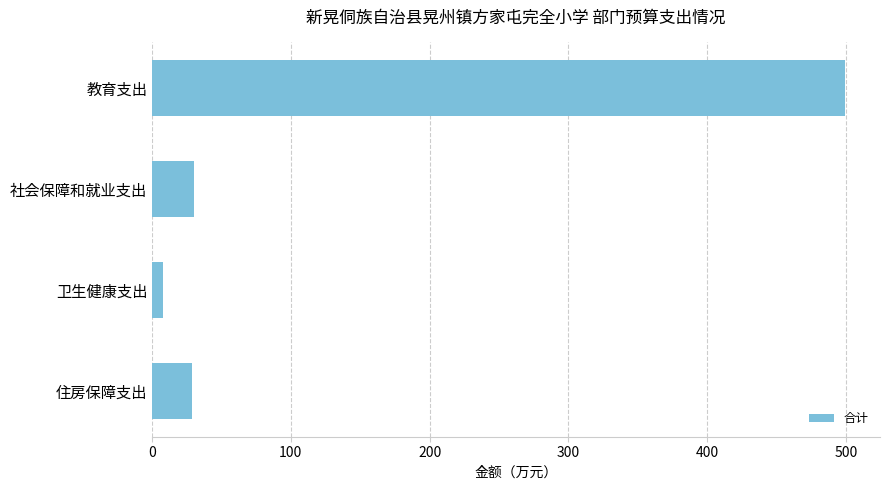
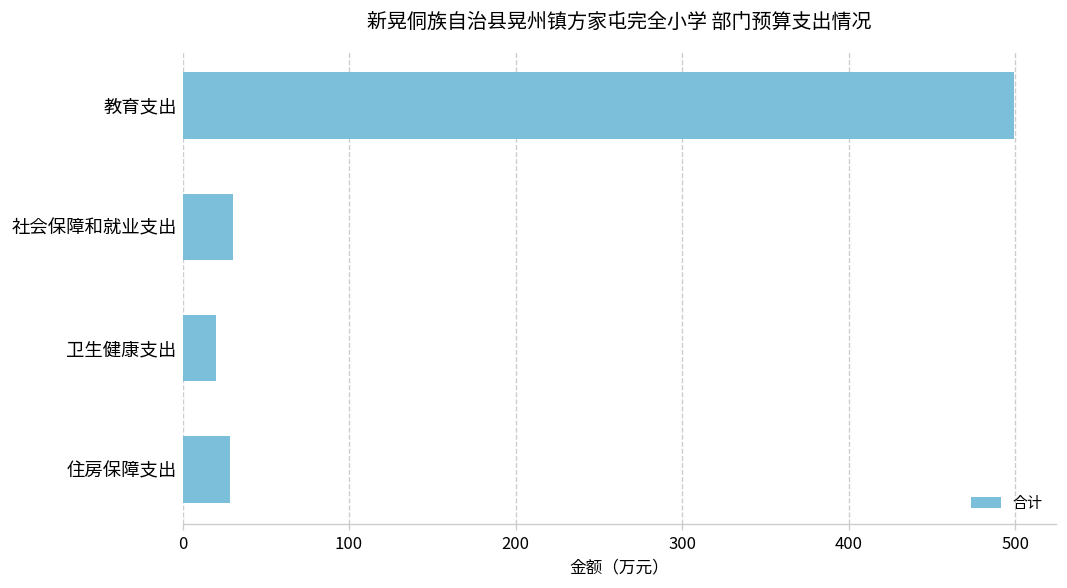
卫生健康支出: 8 -> 20
